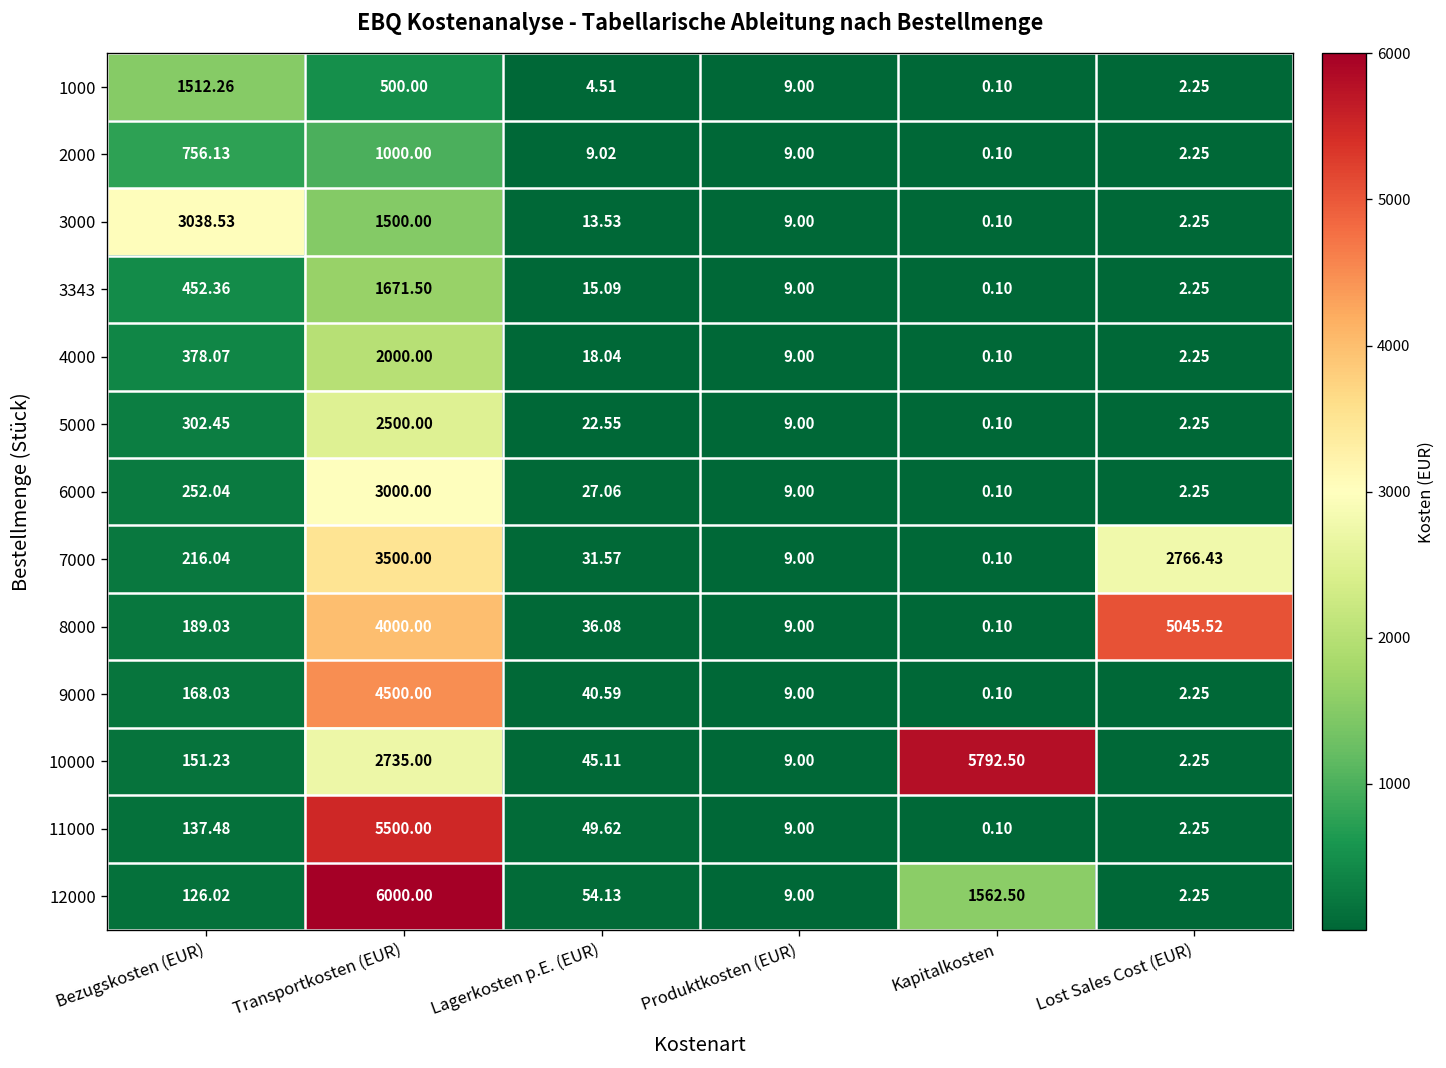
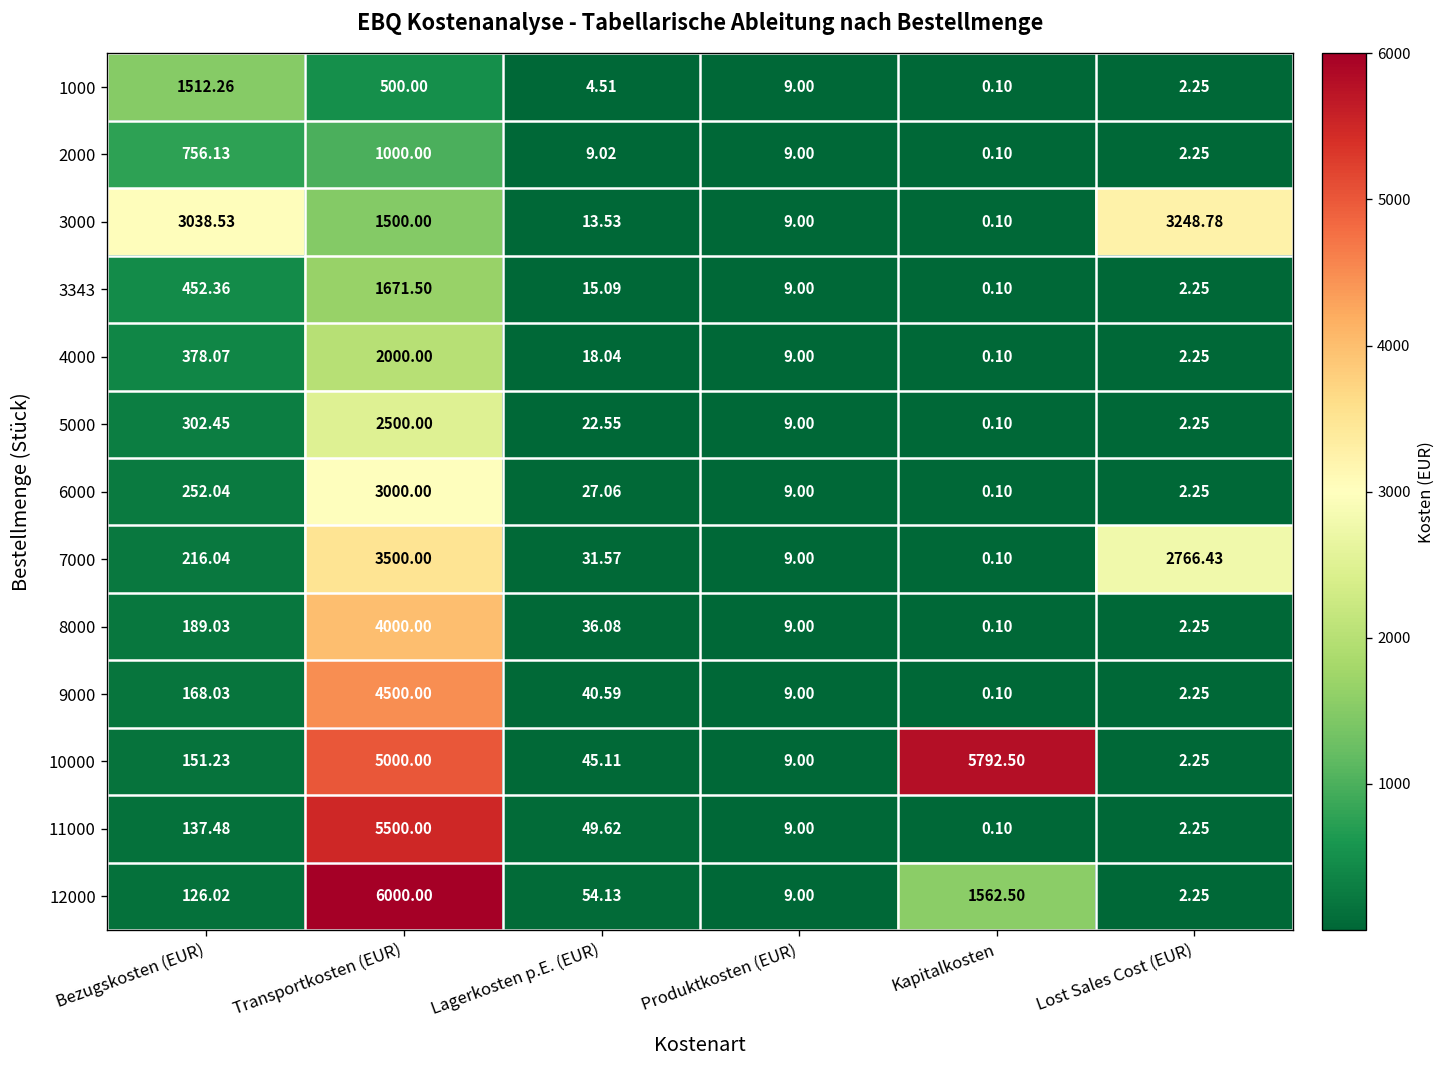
3000, Lost Sales Cost (EUR): 2.25 -> 3248.78
8000, Lost Sales Cost (EUR): 5045.52 -> 2.25
10000, Transportkosten (EUR): 2735.00 -> 5000.00
